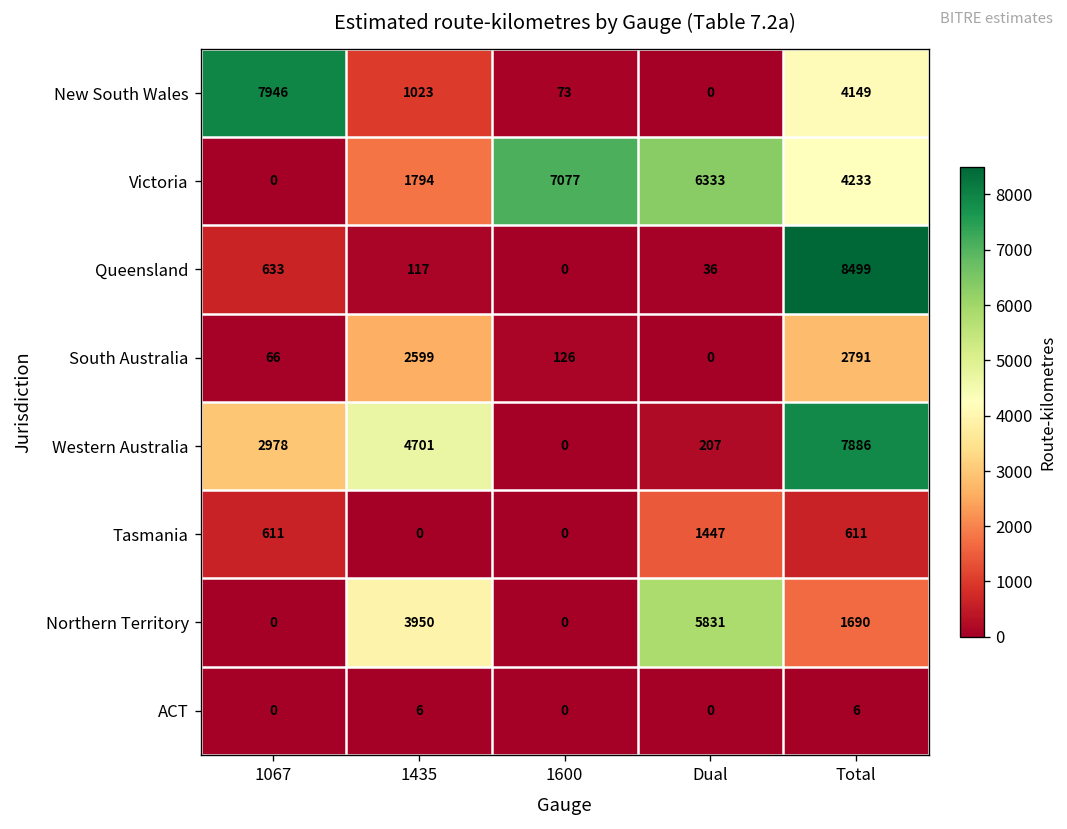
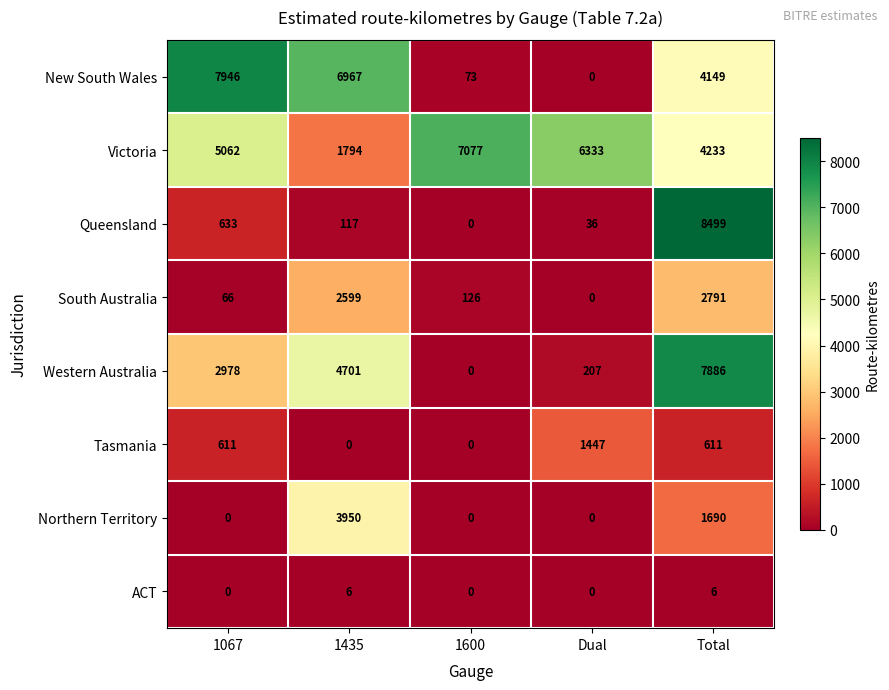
New South Wales, 1435: 1023 -> 6967
Victoria, 1067: 0 -> 5062
Northern Territory, Dual: 5831 -> 0
